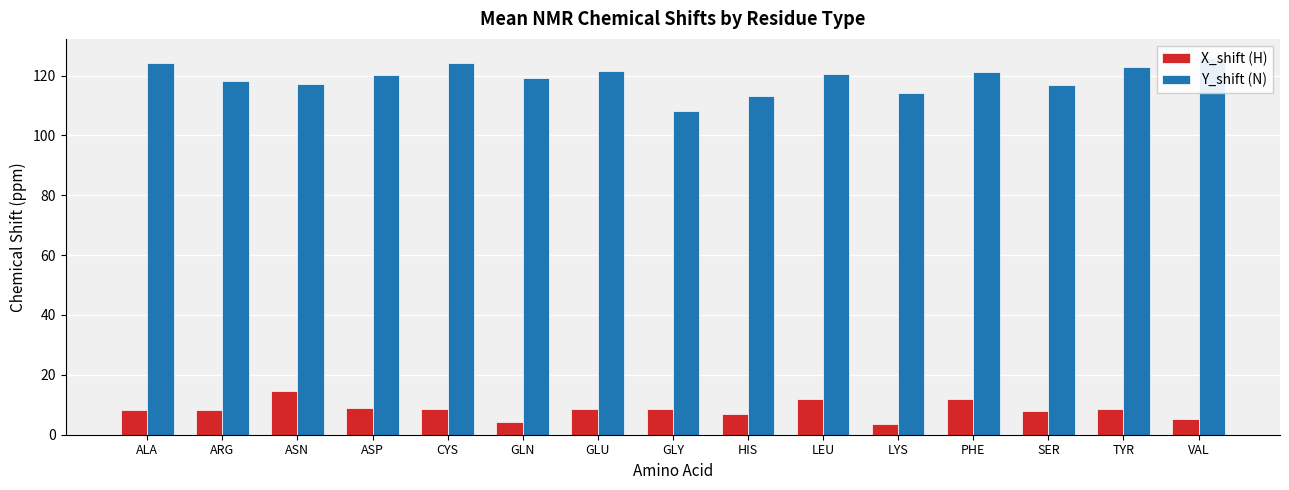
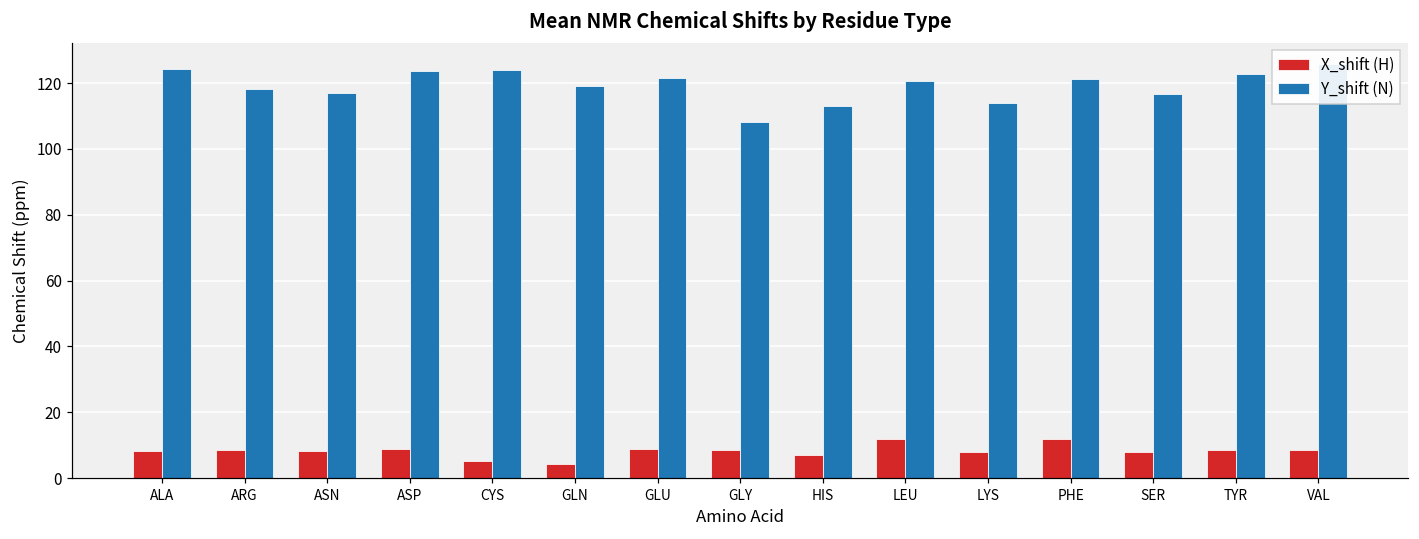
X_shift (H), ASN: 14 -> 8
Y_shift (N), ASP: 120 -> 124
X_shift (H), CYS: 9 -> 5
X_shift (H), LYS: 4 -> 8
X_shift (H), VAL: 5 -> 8
